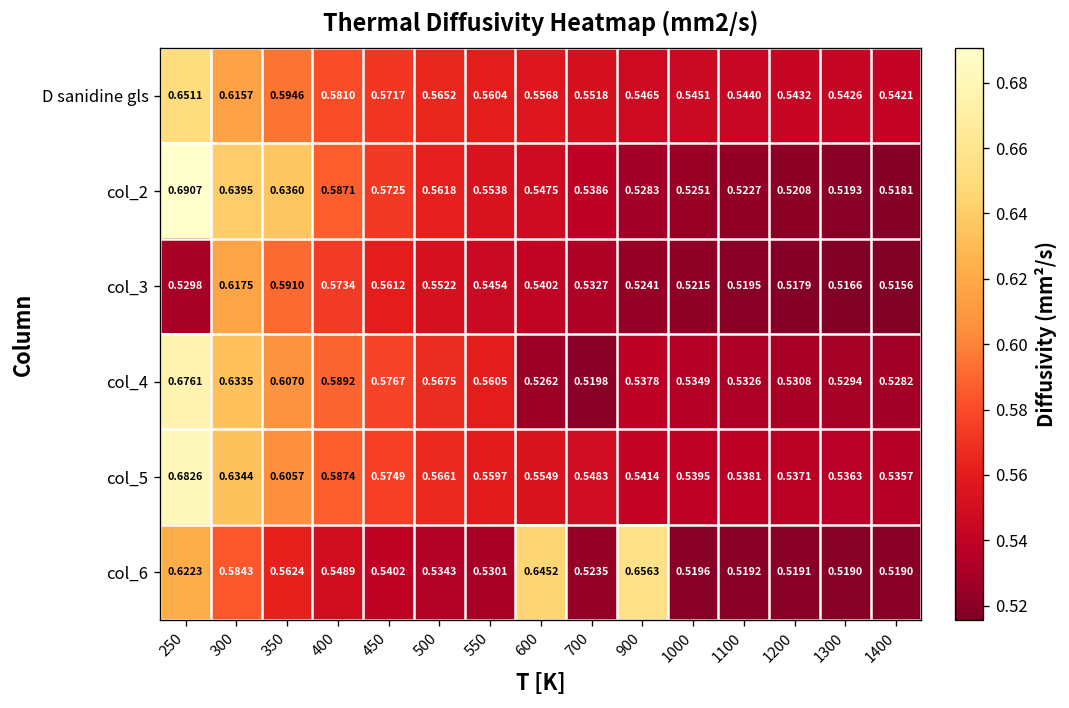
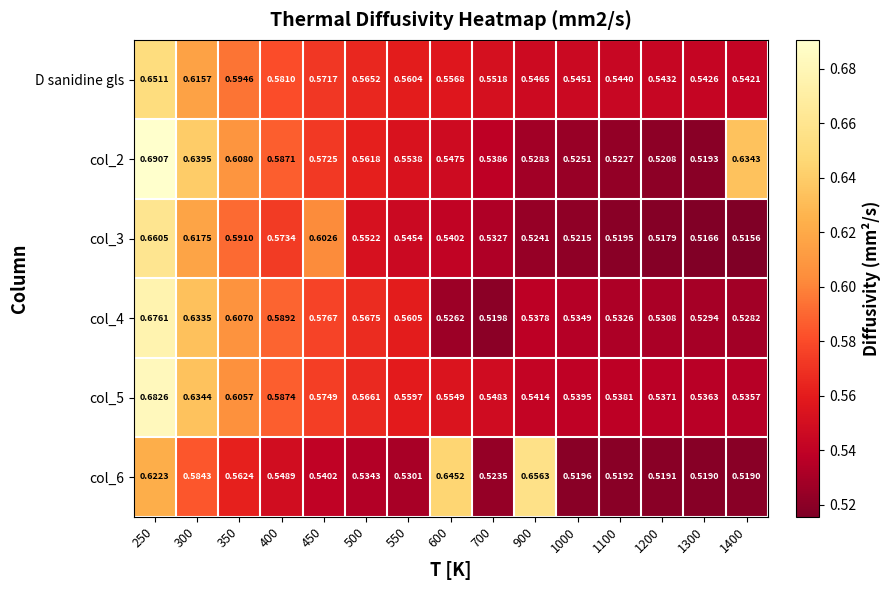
col_2, 350: 0.6360 -> 0.6080
col_2, 1400: 0.5181 -> 0.6343
col_3, 250: 0.5298 -> 0.6605
col_3, 450: 0.5612 -> 0.6026
